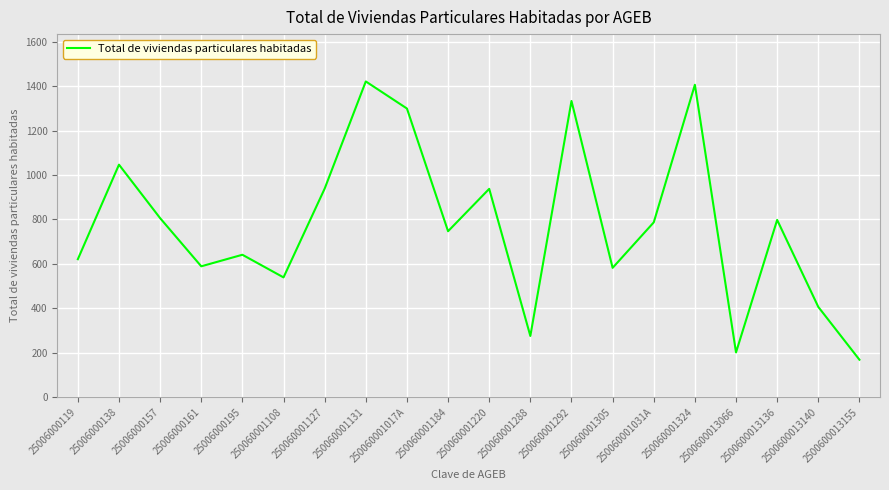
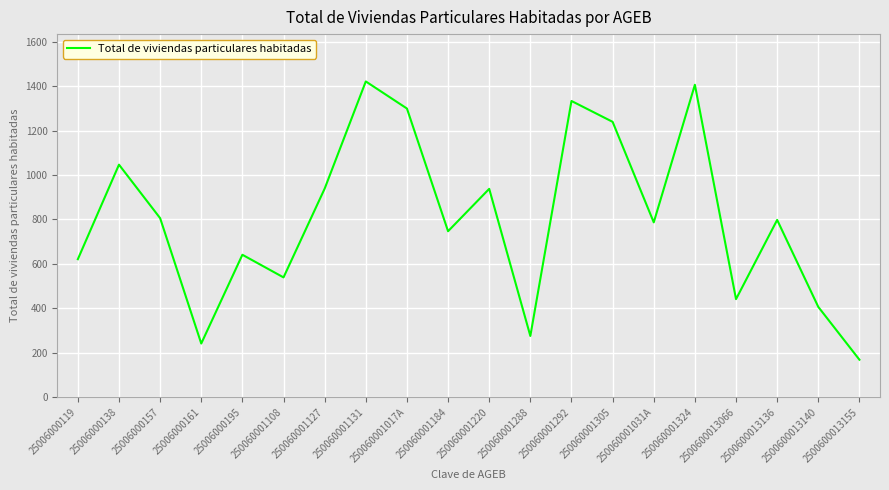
25006000161: 590 -> 240
250060001305: 580 -> 1240
2500600013066: 200 -> 440
